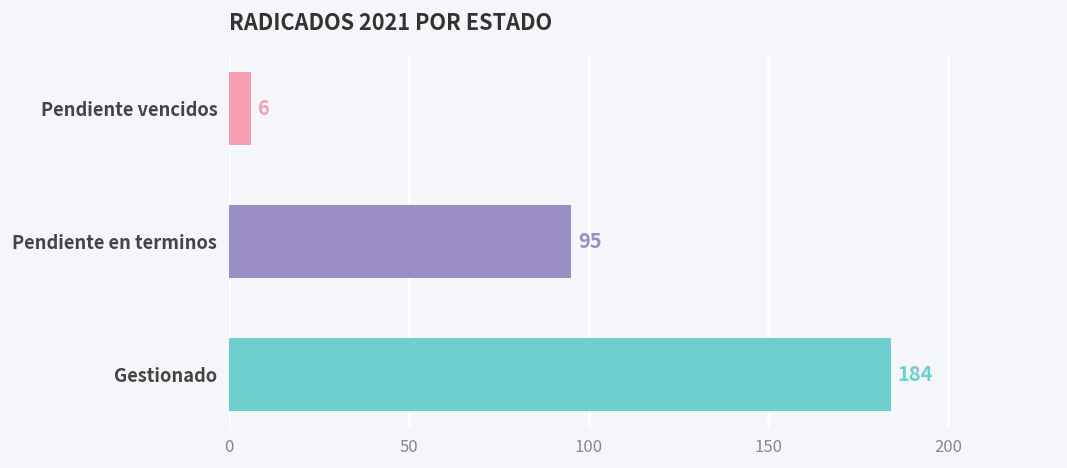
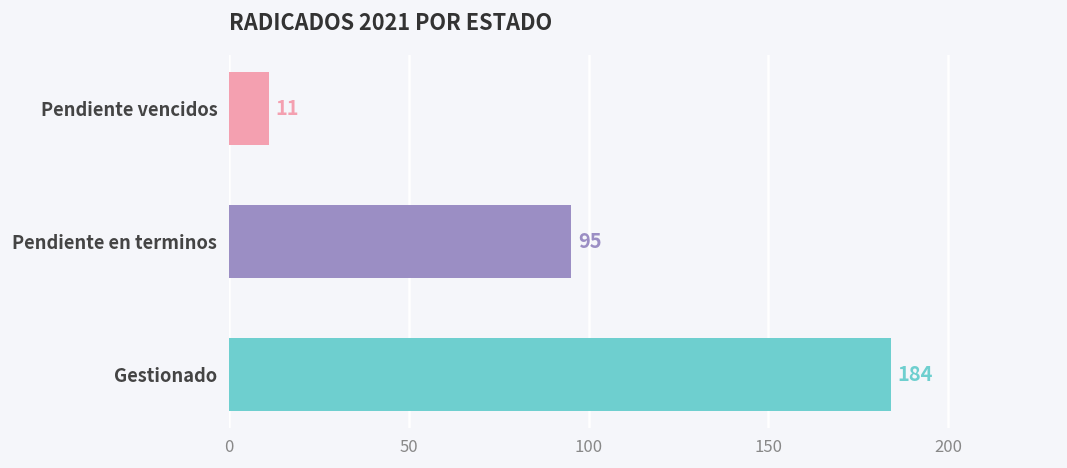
Pendiente vencidos: 6 -> 11
